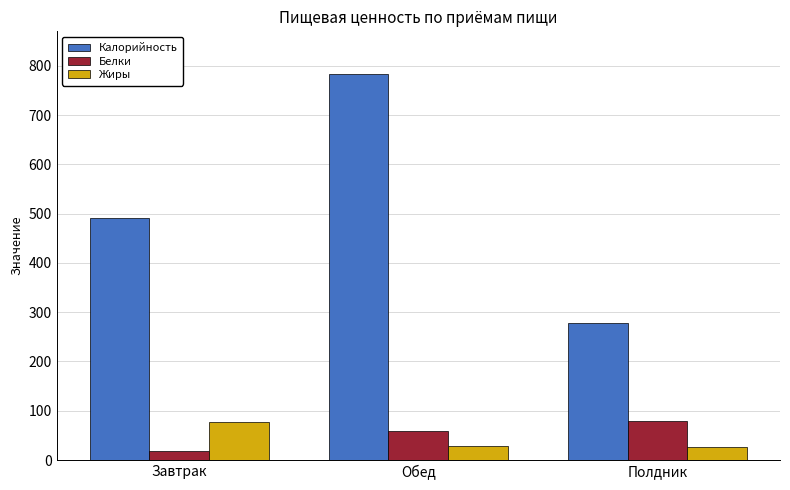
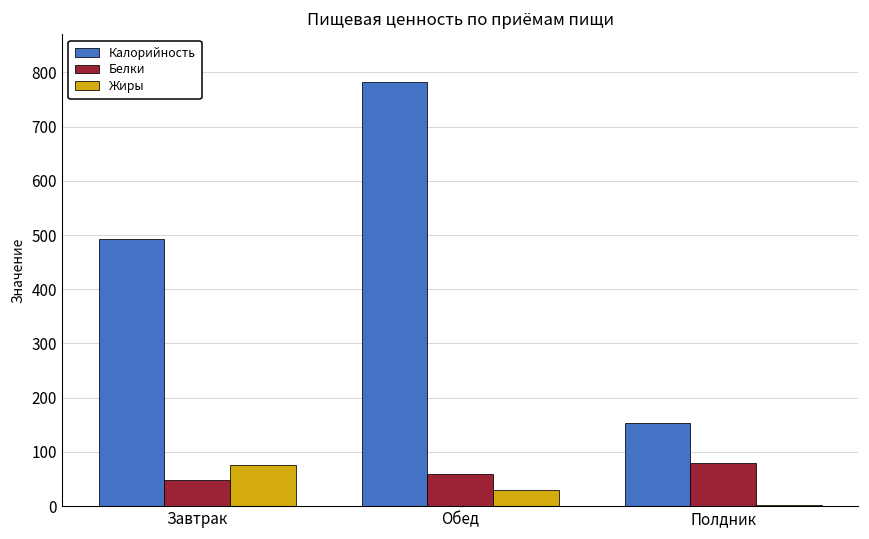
Белки, Завтрак: 20 -> 50
Калорийность, Полдник: 280 -> 150
Жиры, Полдник: 30 -> 0
